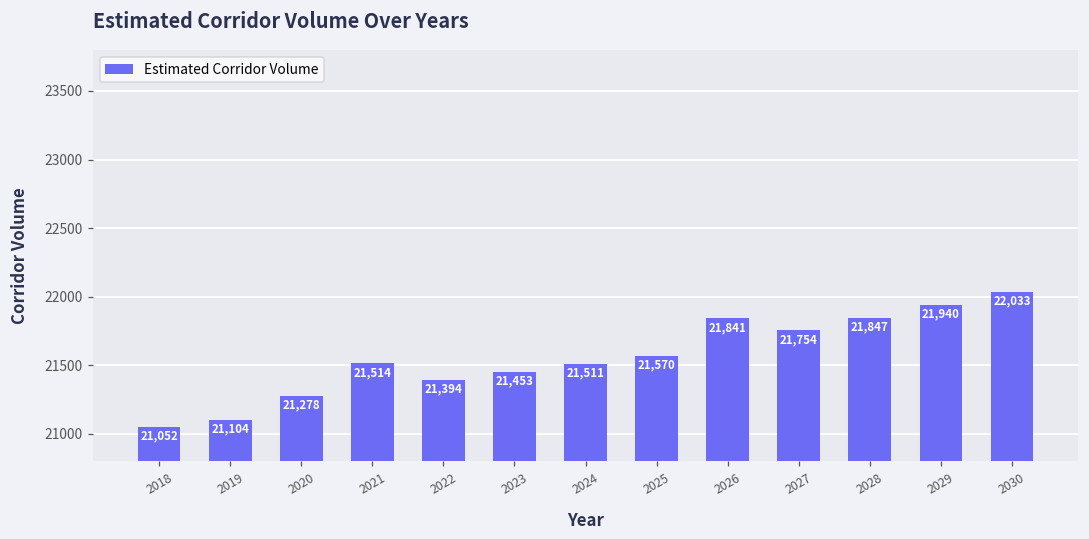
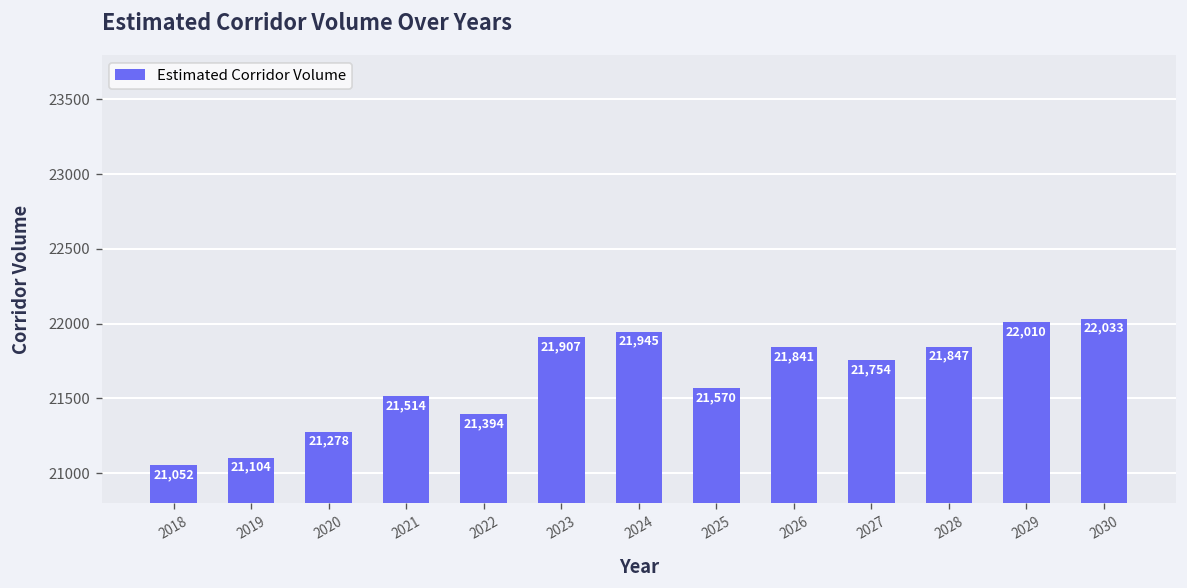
2023: 21,453 -> 21,907
2024: 21,511 -> 21,945
2029: 21,940 -> 22,010
